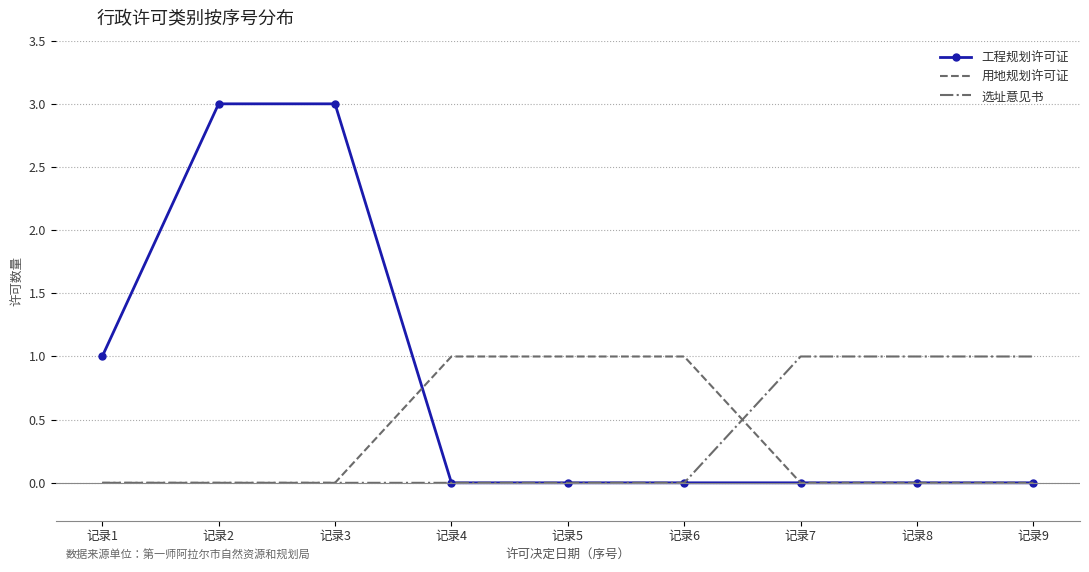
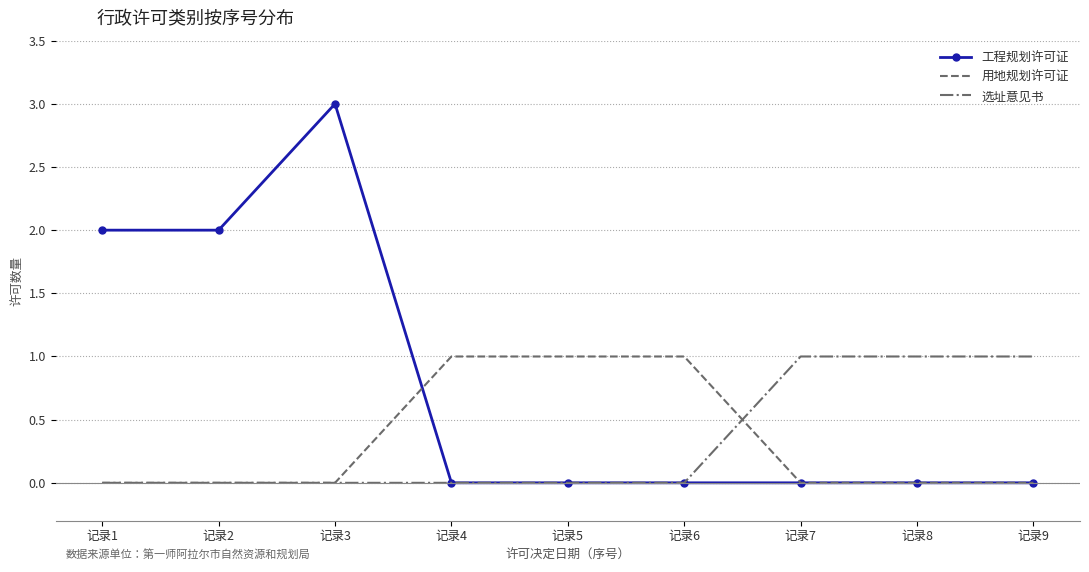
工程规划许可证, 记录1: 1 -> 2
工程规划许可证, 记录2: 3 -> 2
